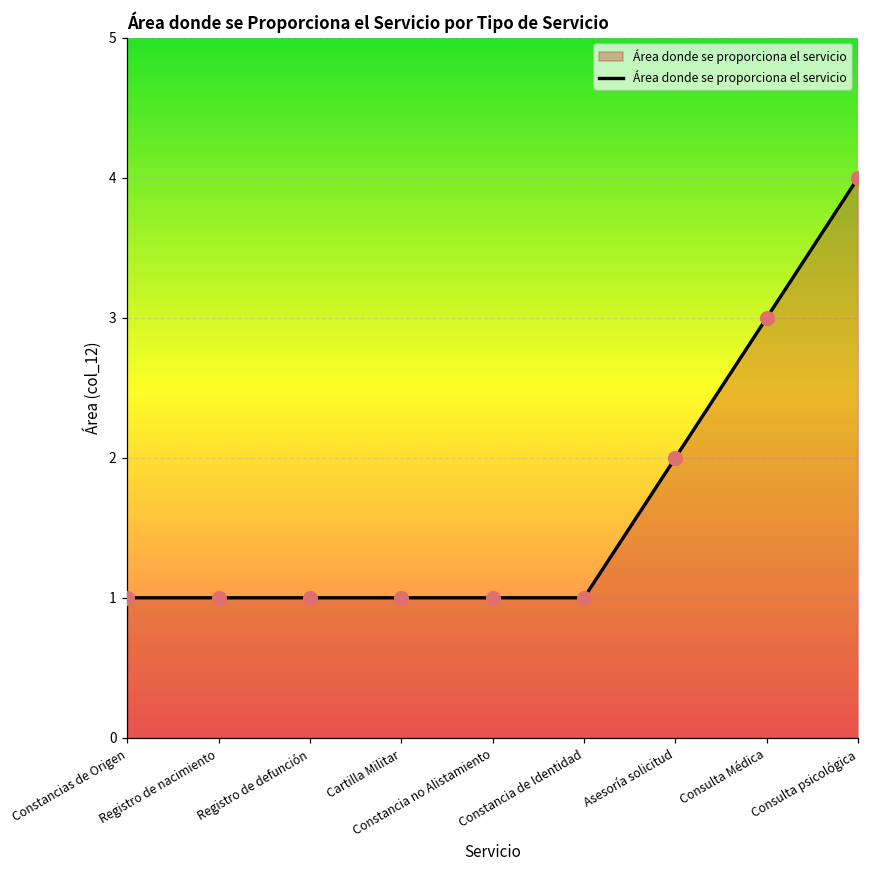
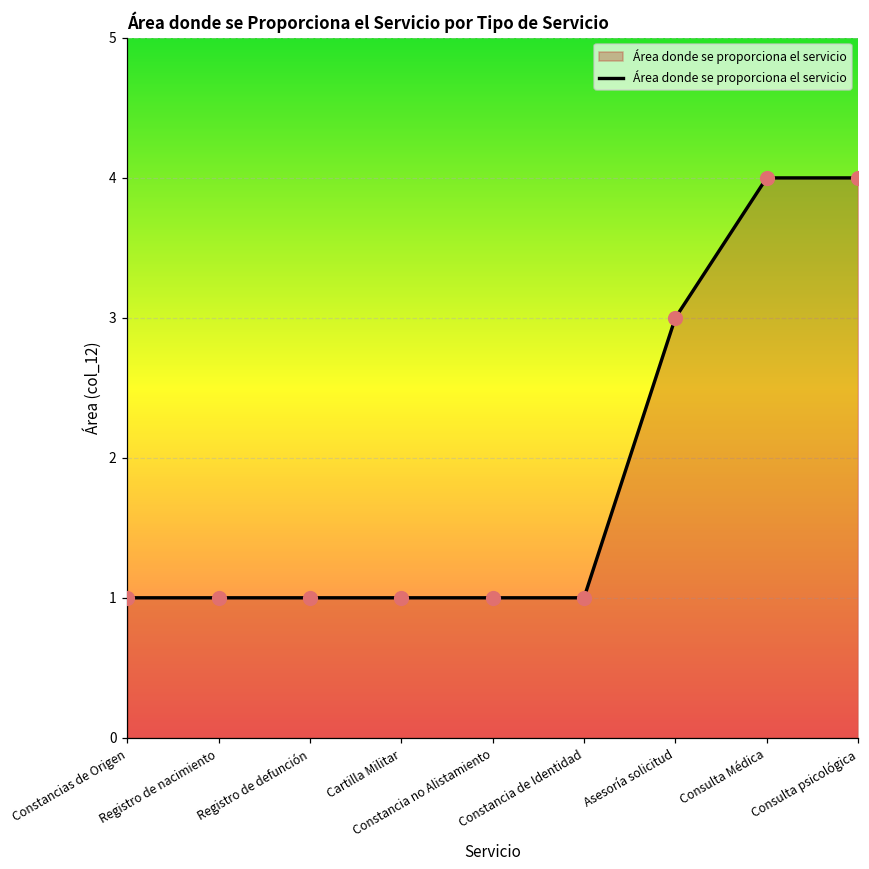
Asesoría solicitud: 2 -> 3
Consulta Médica: 3 -> 4
